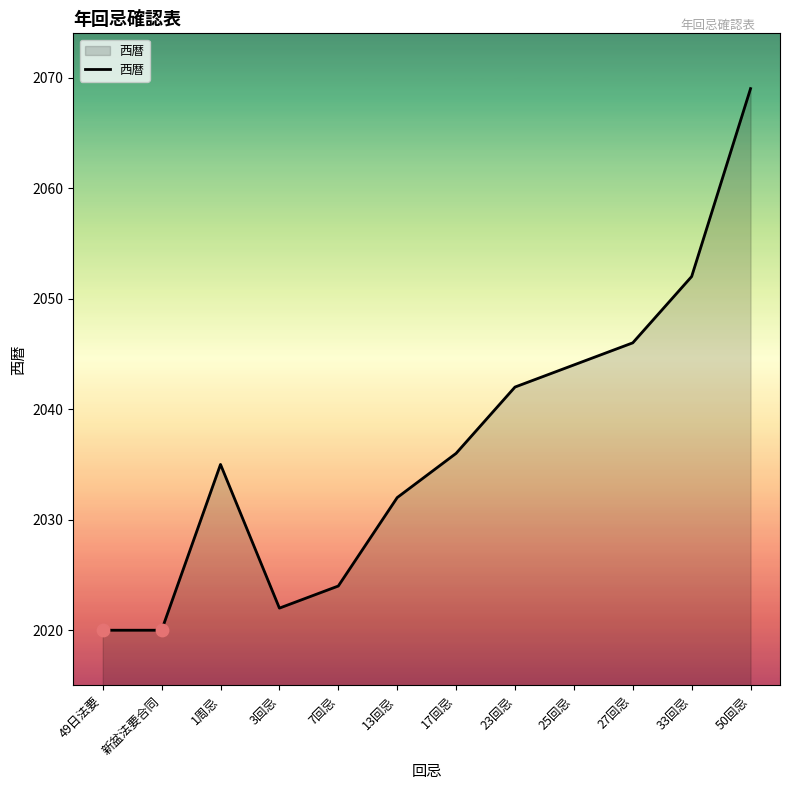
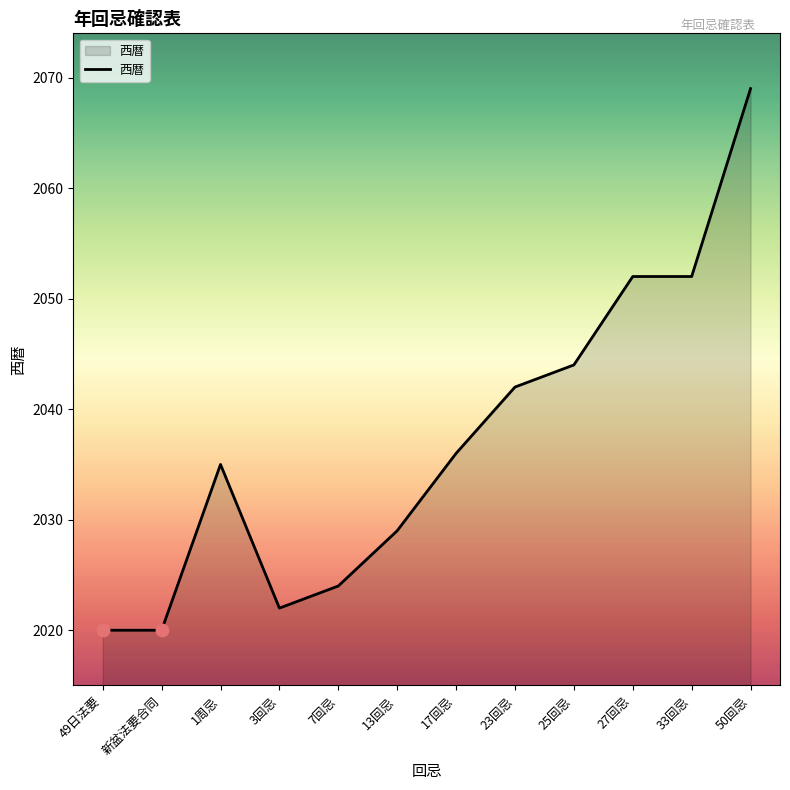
西暦, 13回忌: 2032 -> 2029
西暦, 27回忌: 2046 -> 2052
